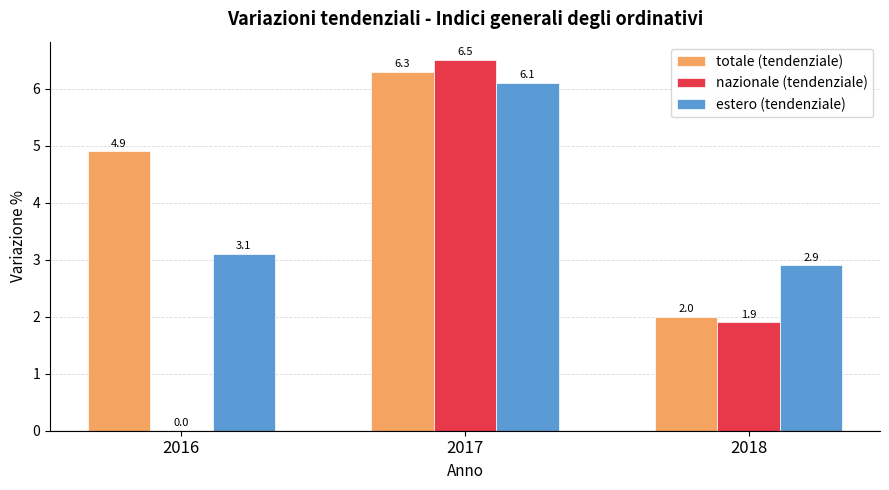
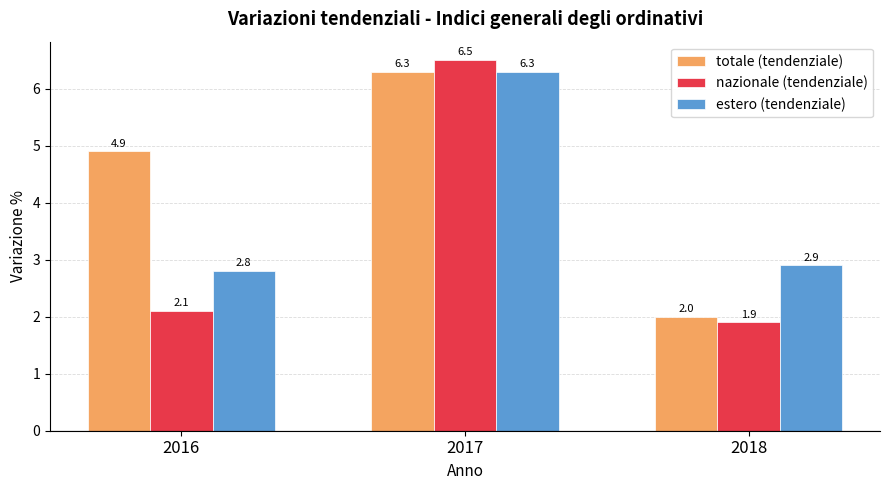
nazionale (tendenziale), 2016: 0.0 -> 2.1
estero (tendenziale), 2016: 3.1 -> 2.8
estero (tendenziale), 2017: 6.1 -> 6.3
